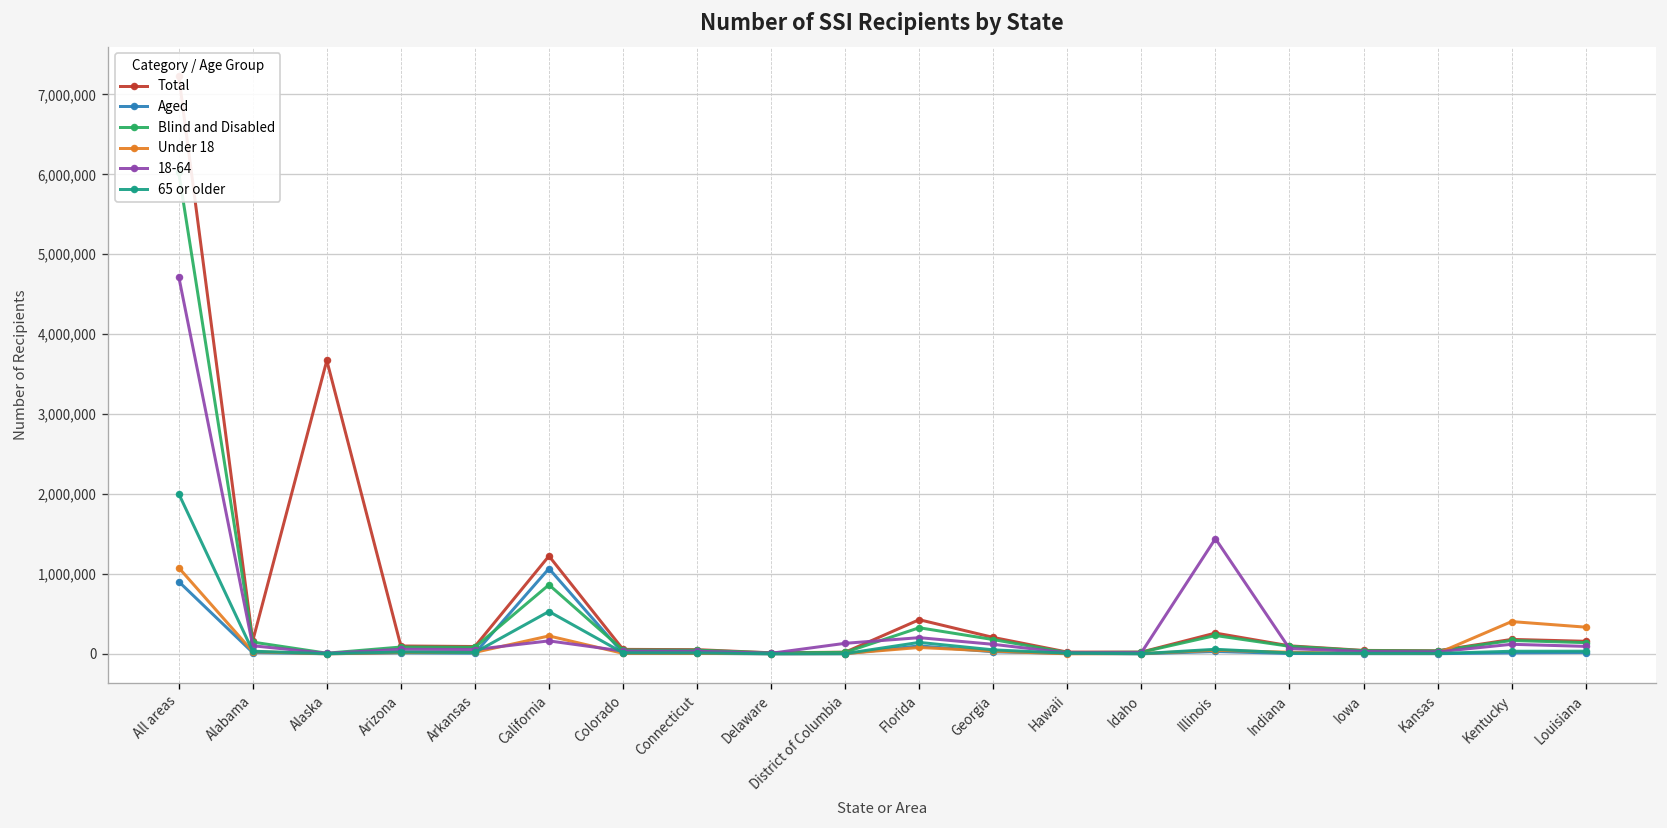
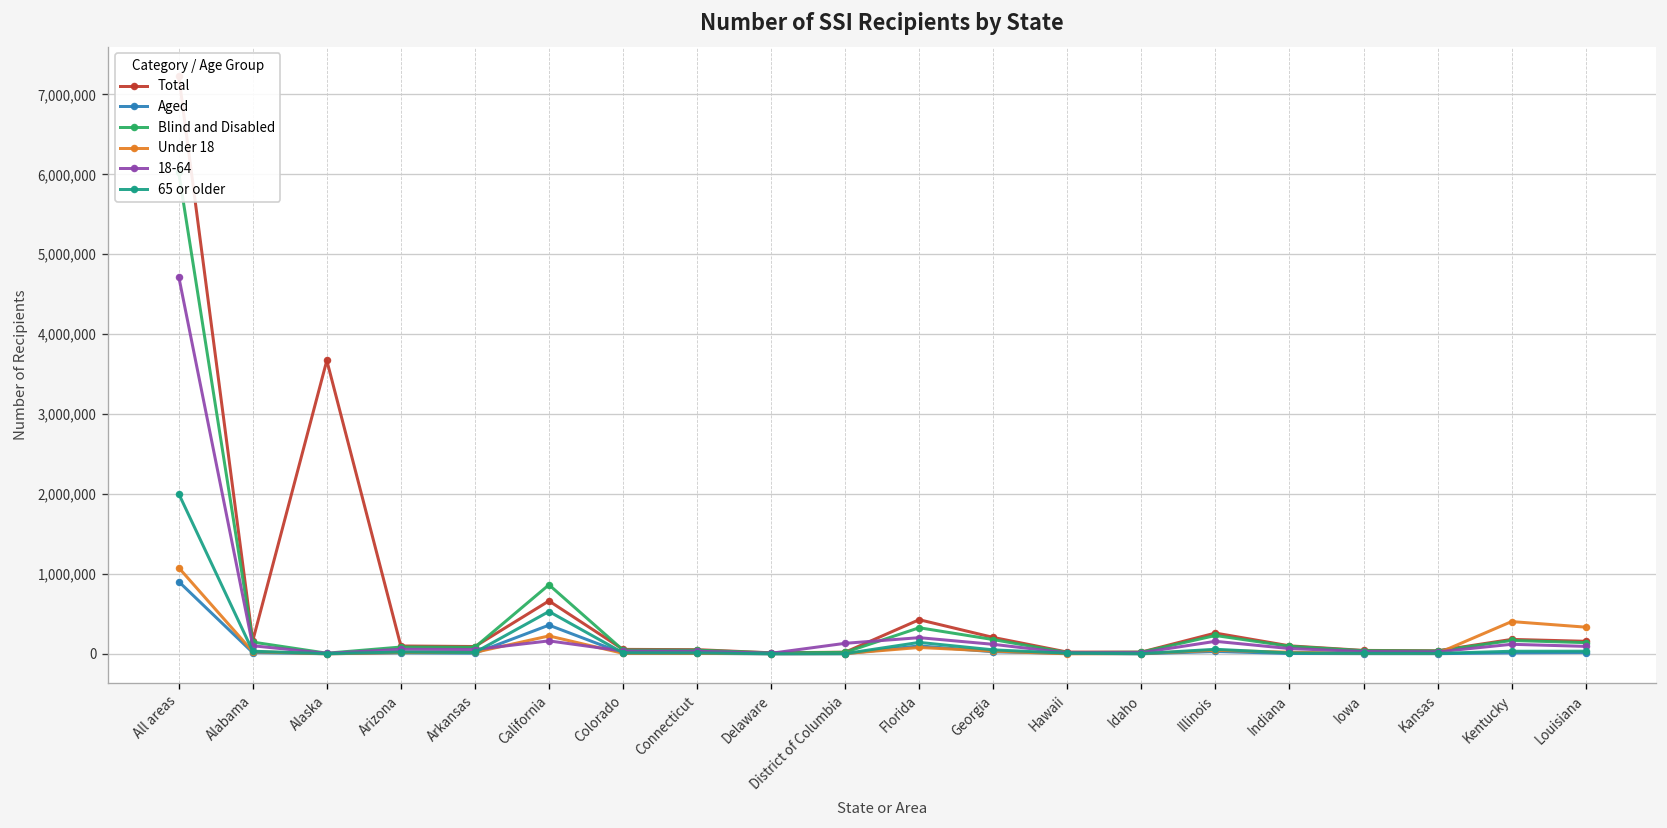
Total, California: 1,200,000 -> 700,000
Aged, California: 1,100,000 -> 400,000
18-64, Illinois: 1,400,000 -> 200,000
